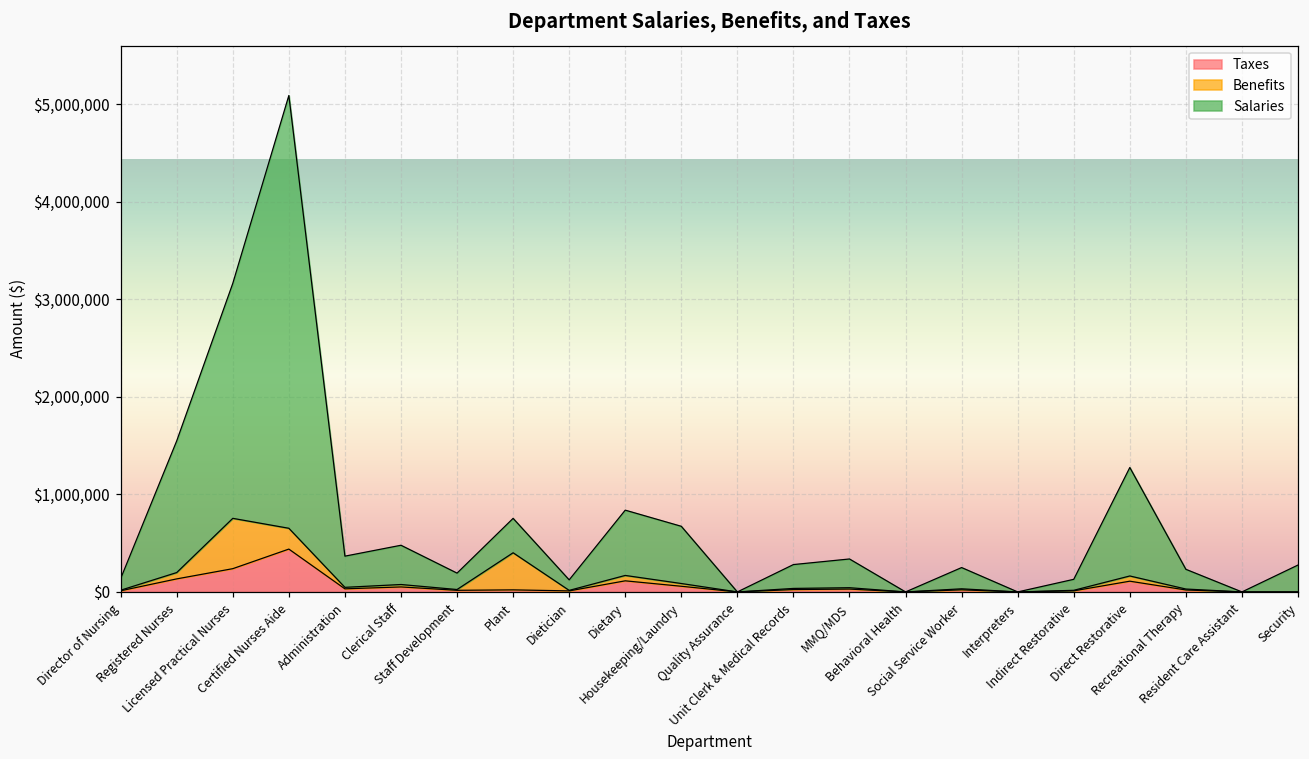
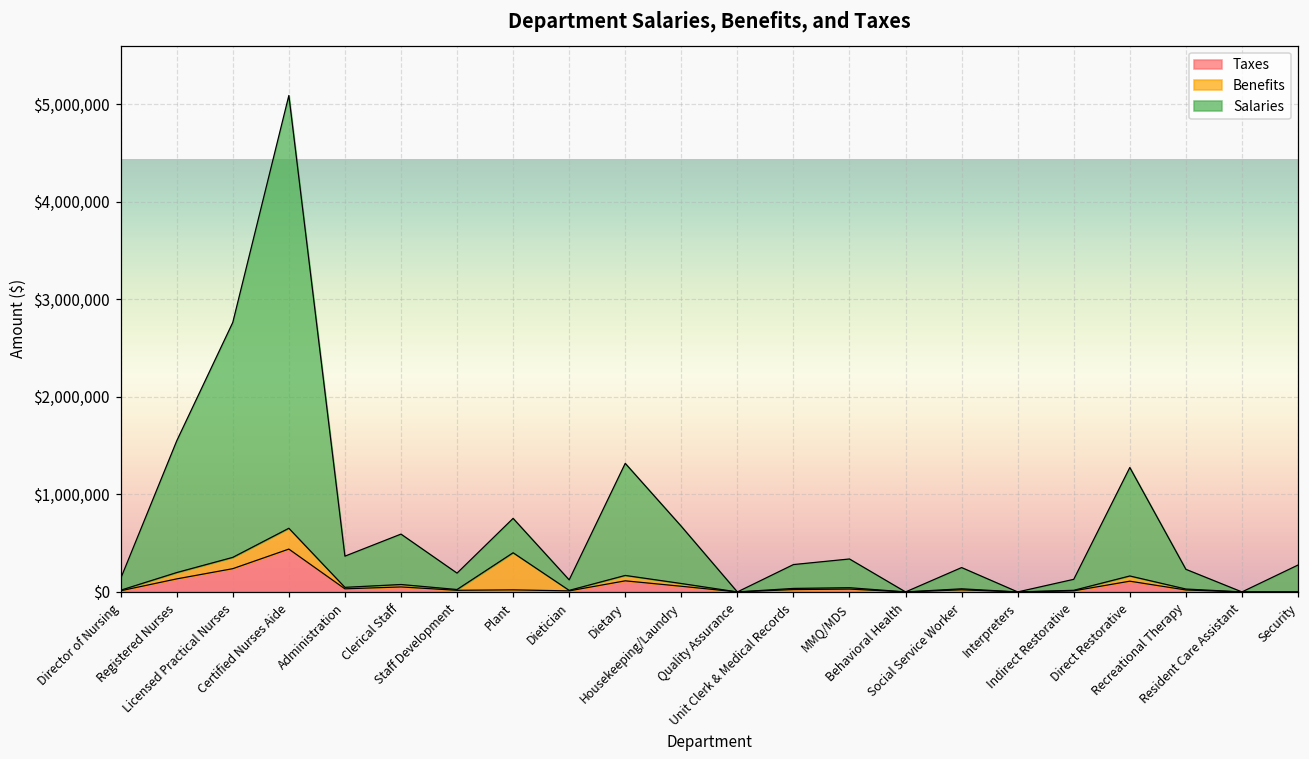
Benefits, Licensed Practical Nurses: $500,000 -> $100,000
Salaries, Clerical Staff: $400,000 -> $500,000
Salaries, Dietary: $700,000 -> $1,100,000
